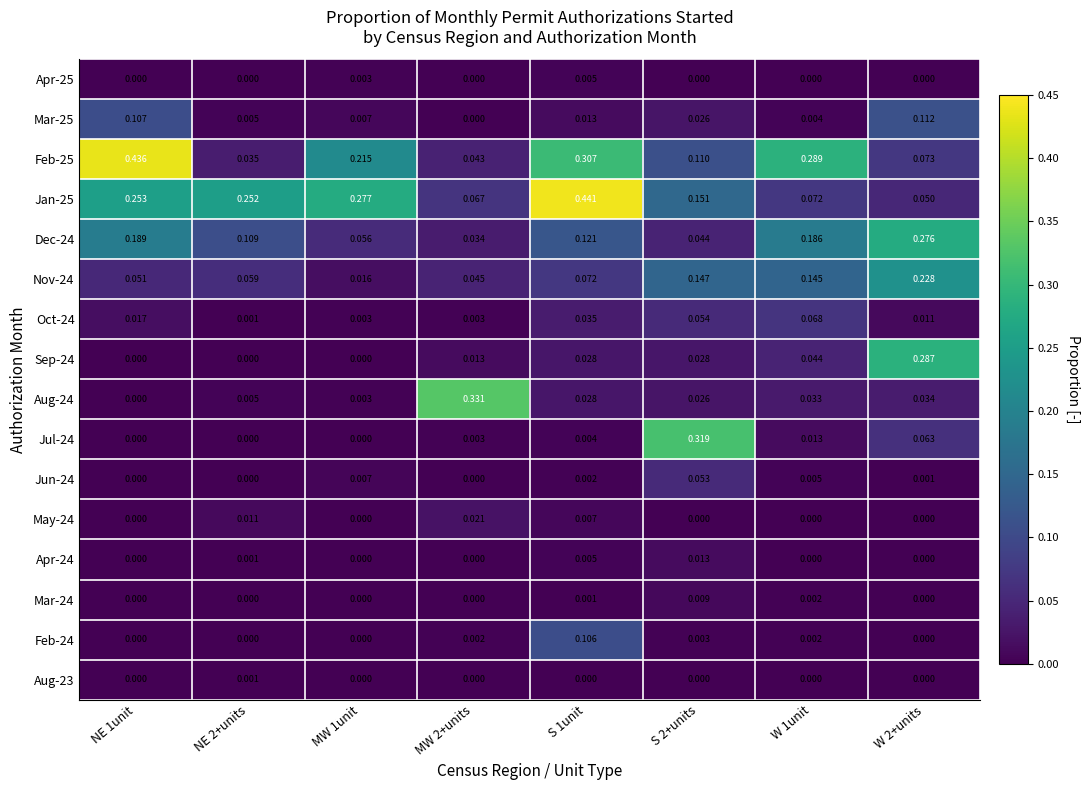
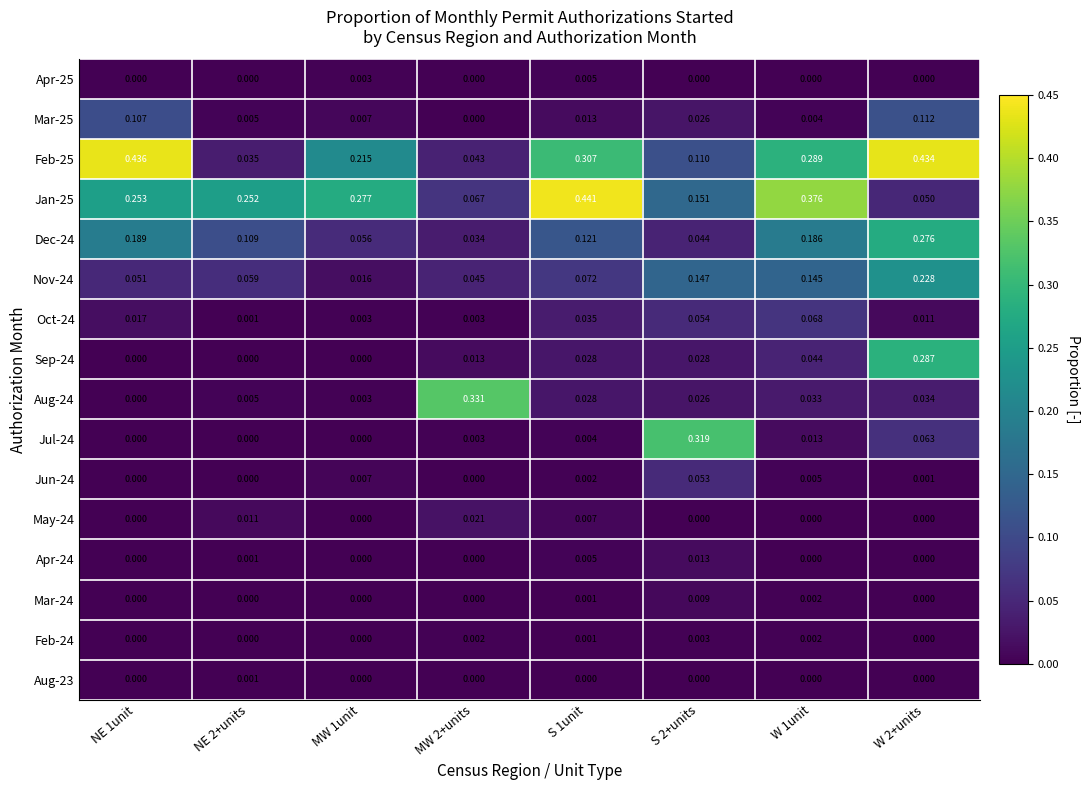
Feb-25, W 2+units: 0.073 -> 0.434
Jan-25, W 1unit: 0.072 -> 0.376
Feb-24, S 1unit: 0.106 -> 0.001
